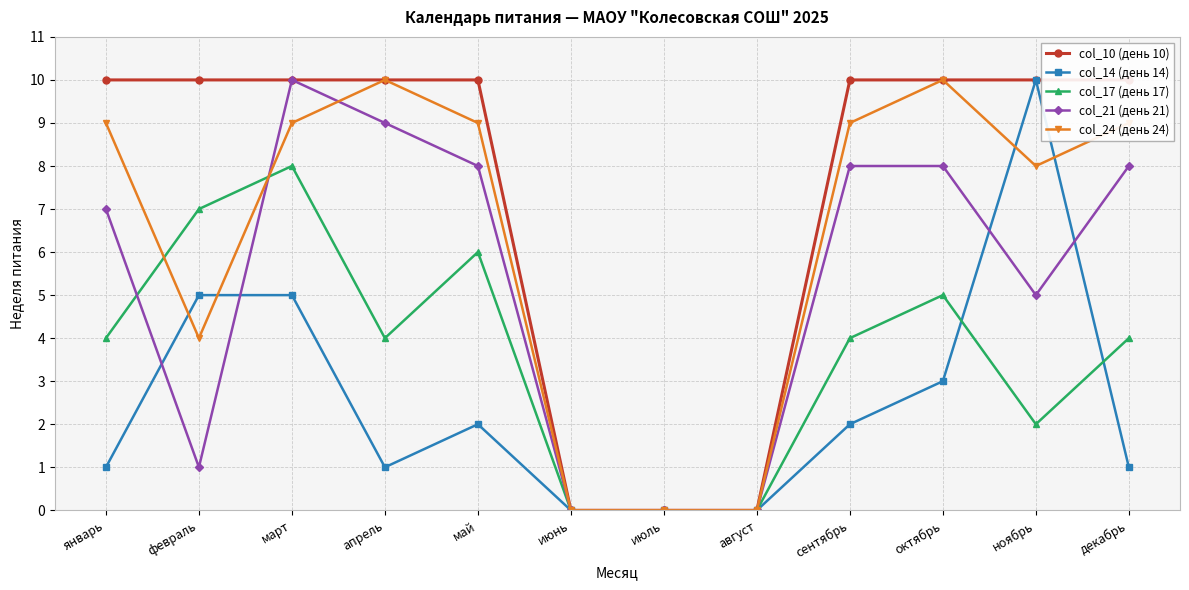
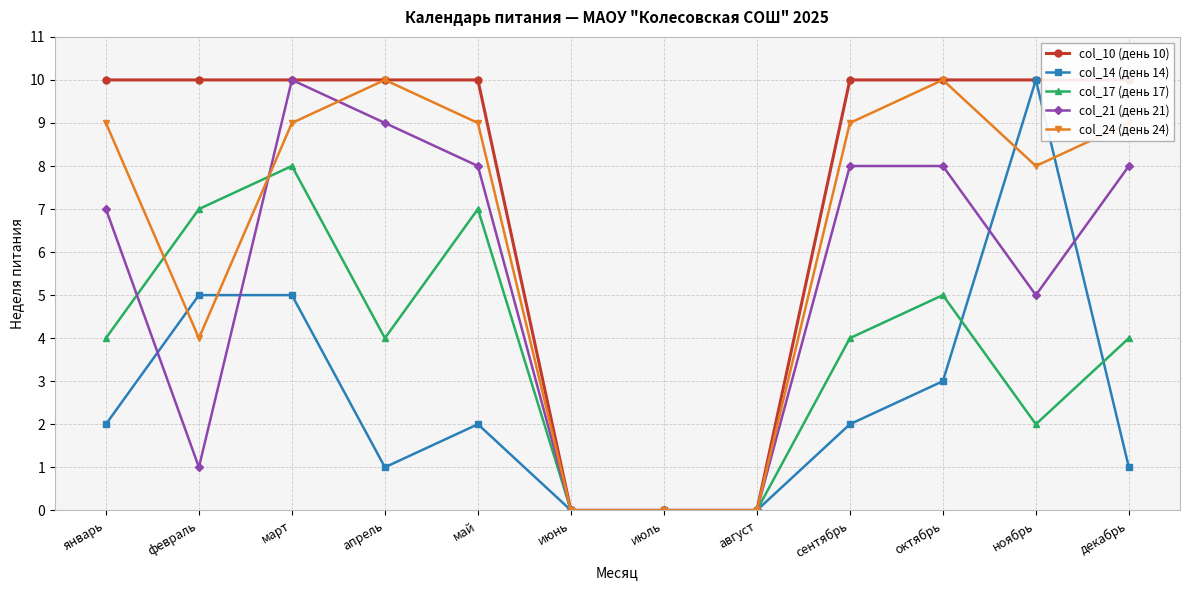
col_14 (день 14), январь: 1 -> 2
col_17 (день 17), май: 6 -> 7
